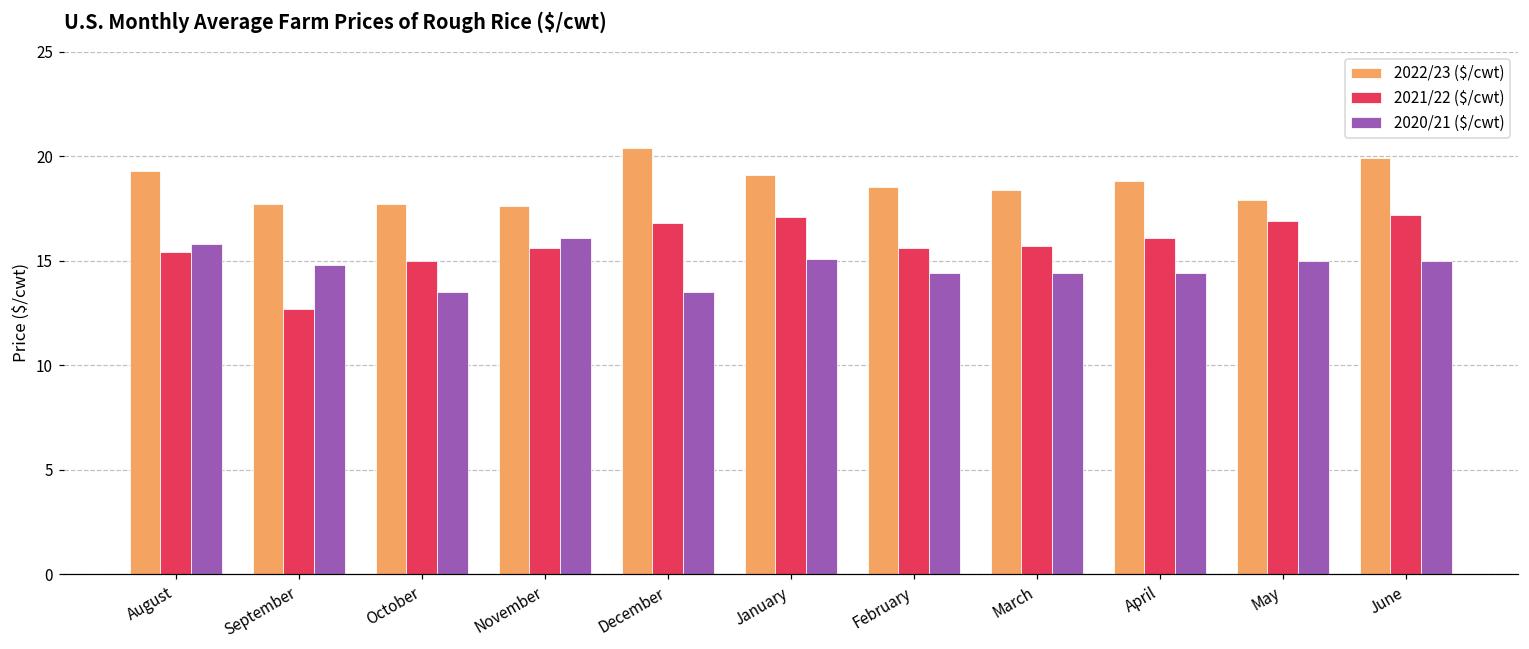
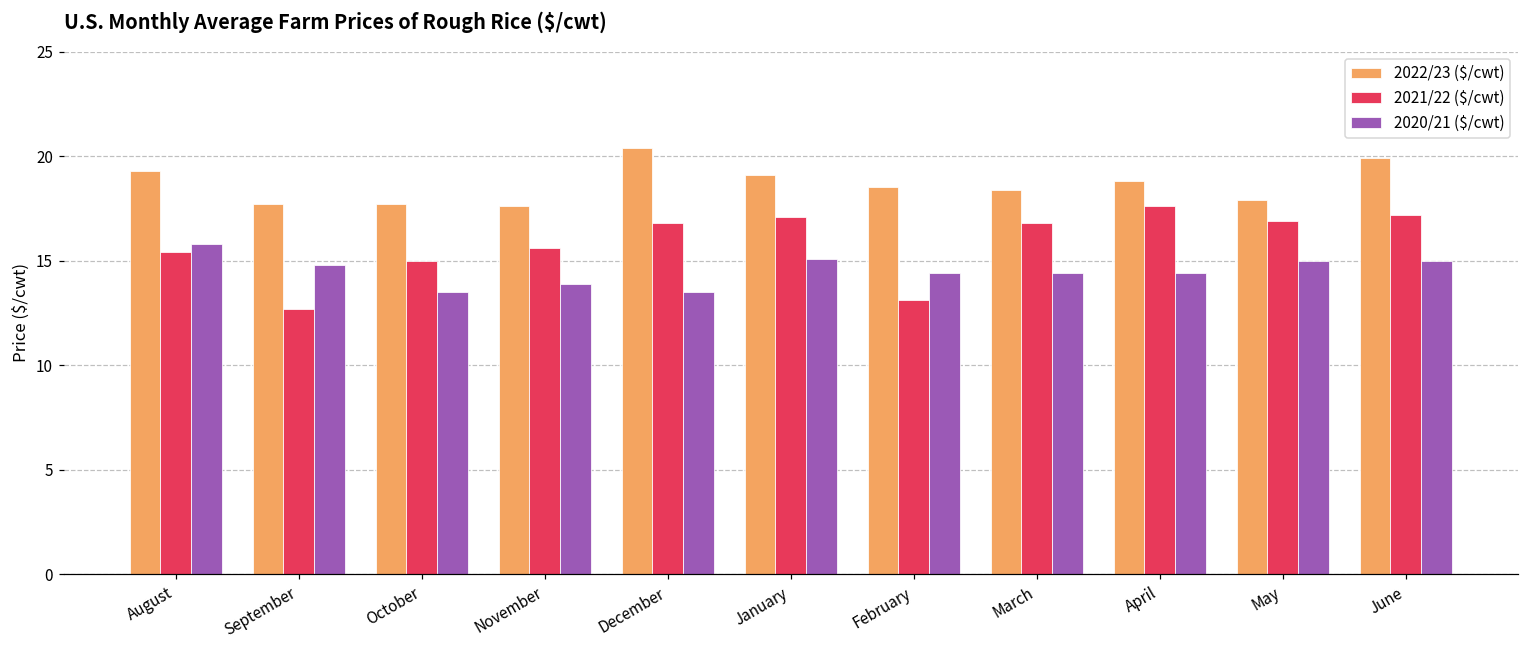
2020/21 ($/cwt), November: 16.1 -> 13.9
2021/22 ($/cwt), February: 15.6 -> 13.1
2021/22 ($/cwt), March: 15.7 -> 16.8
2021/22 ($/cwt), April: 16.1 -> 17.6
